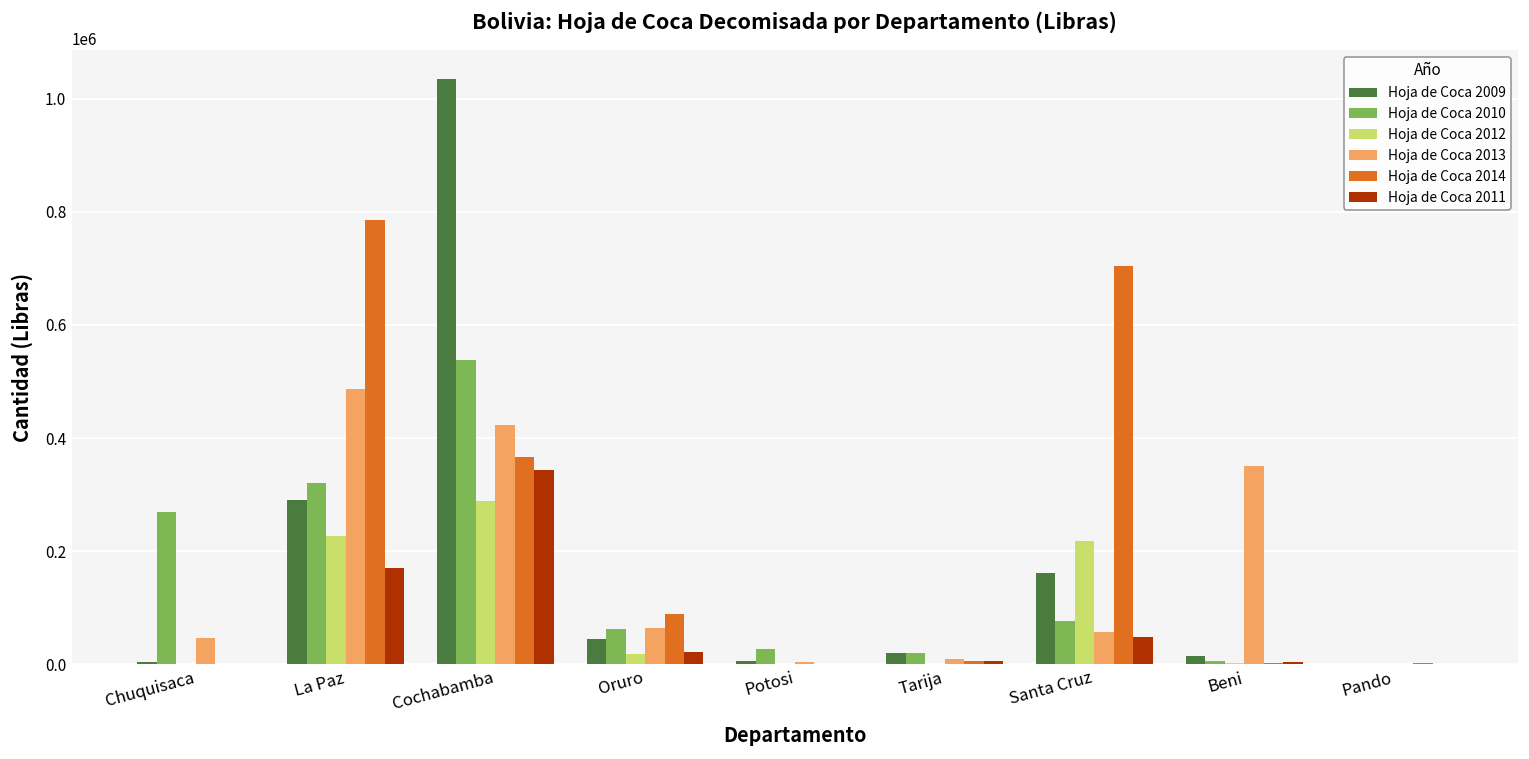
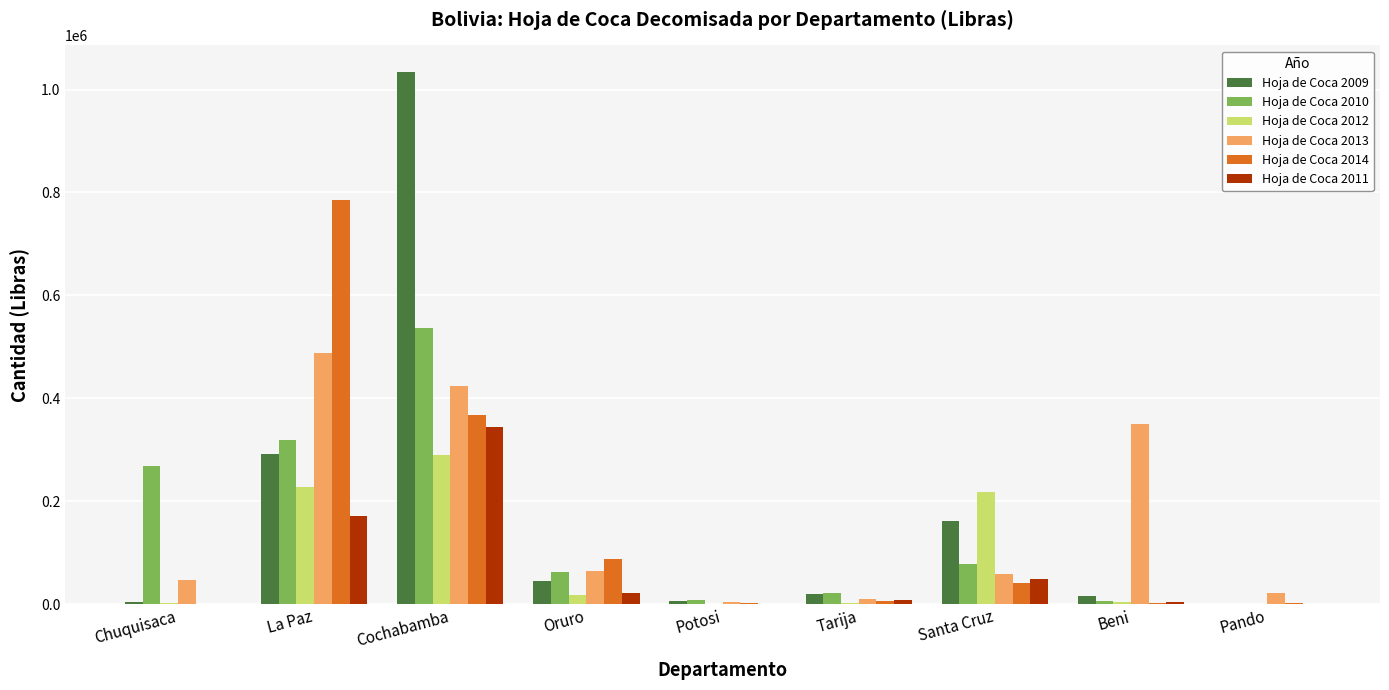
Hoja de Coca 2010, Potosi: 30000 -> 10000
Hoja de Coca 2014, Santa Cruz: 700000 -> 40000
Hoja de Coca 2013, Pando: 0 -> 20000
